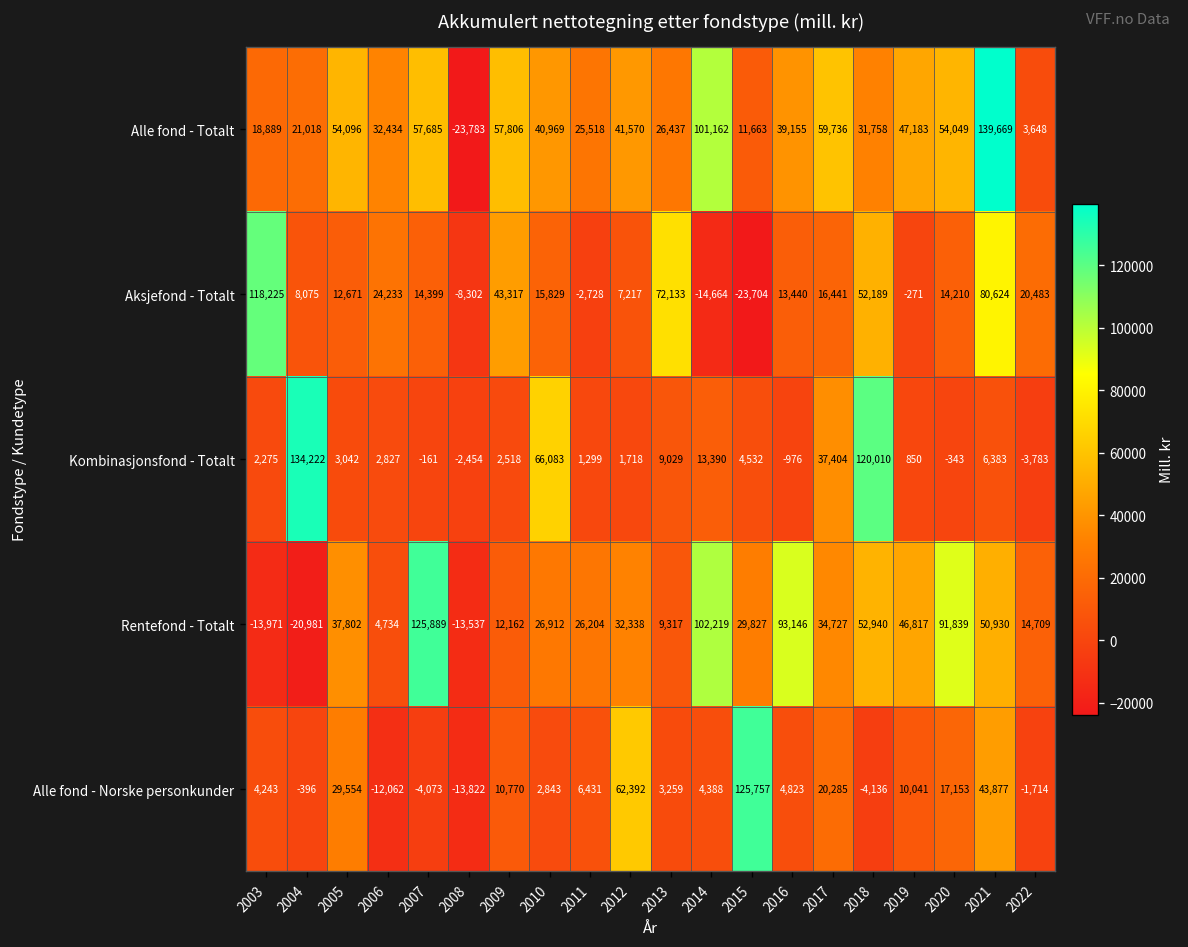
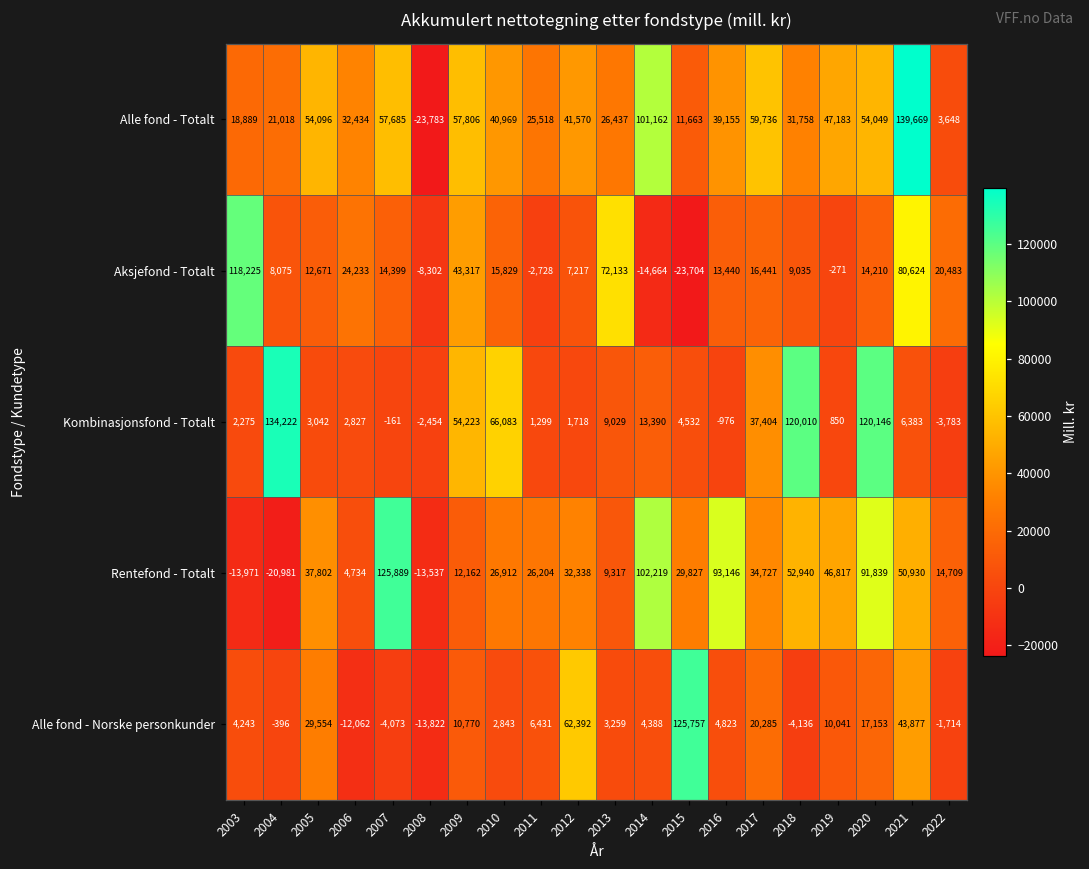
Aksjefond - Totalt, 2018: 52,189 -> 9,035
Kombinasjonsfond - Totalt, 2009: 2,518 -> 54,223
Kombinasjonsfond - Totalt, 2020: -343 -> 120,146
